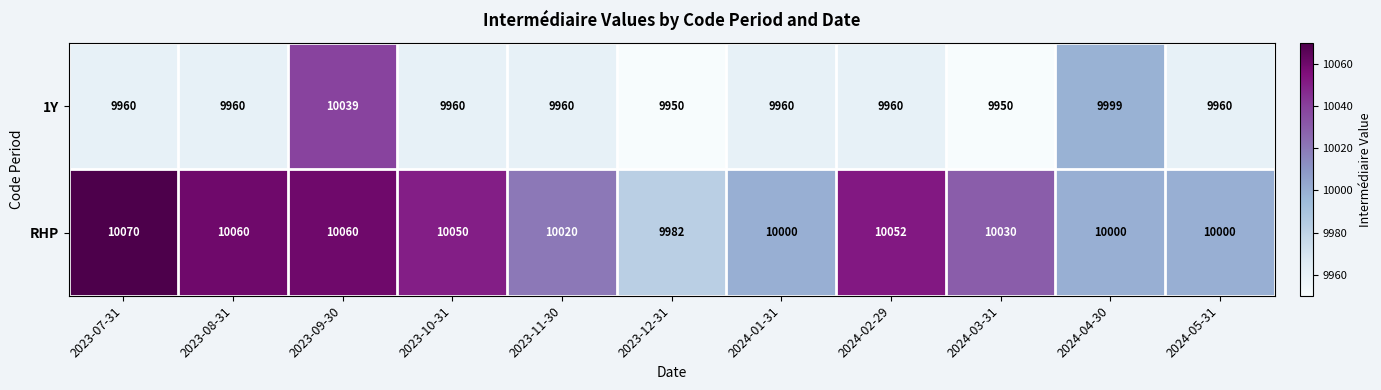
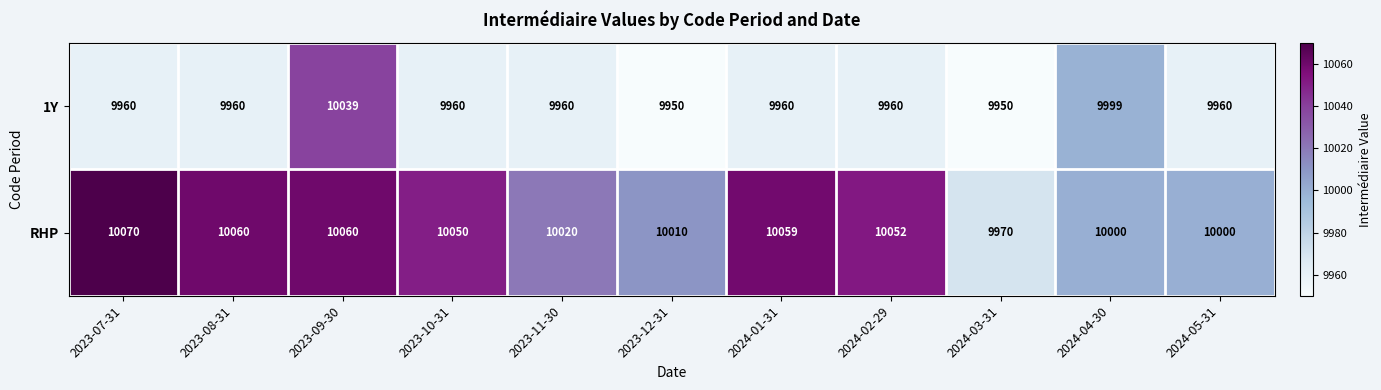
RHP, 2023-12-31: 9982 -> 10010
RHP, 2024-01-31: 10000 -> 10059
RHP, 2024-03-31: 10030 -> 9970
